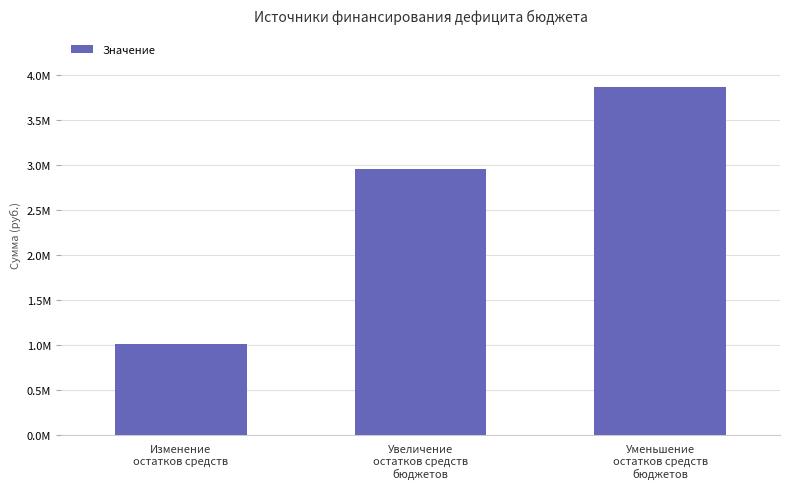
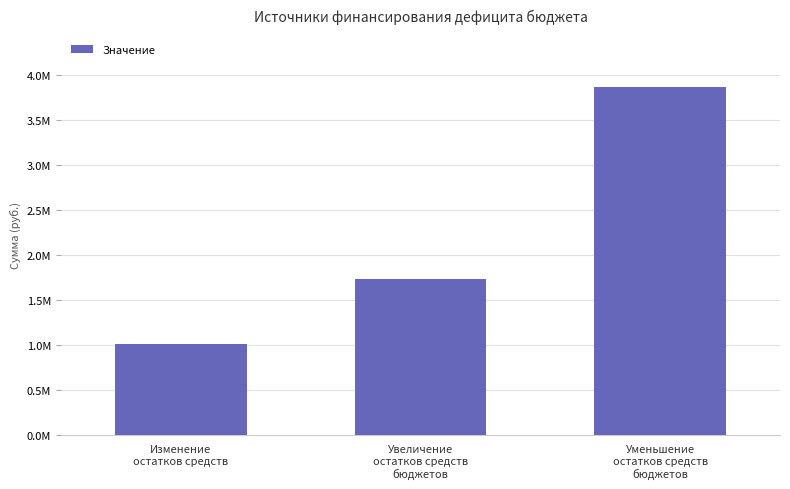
Увеличение остатков средств бюджетов: 3000000 -> 1700000
